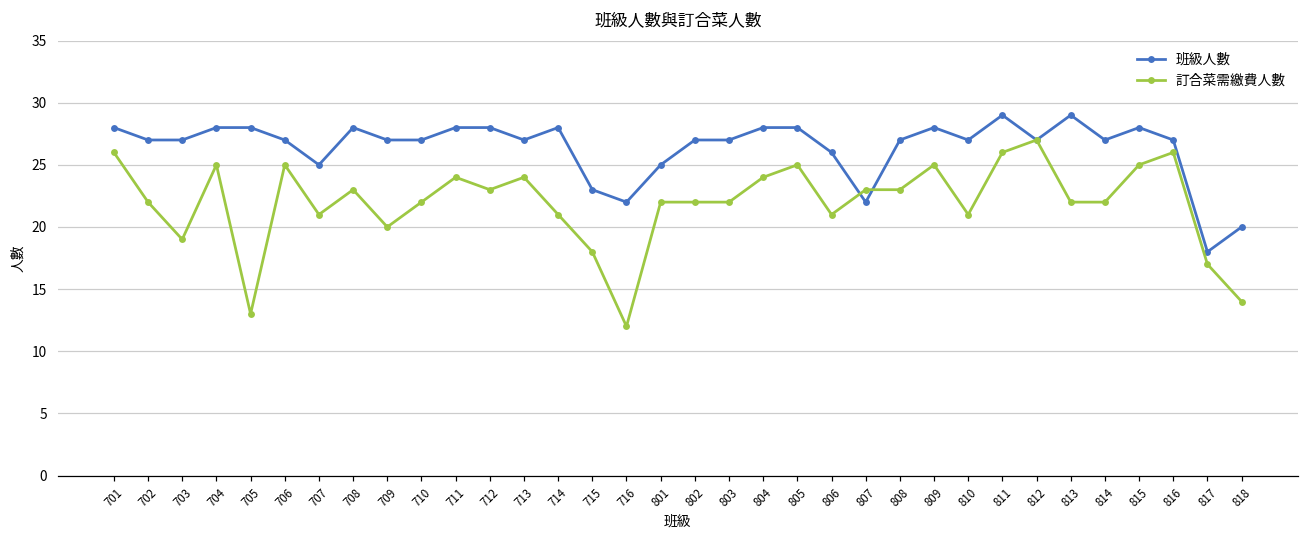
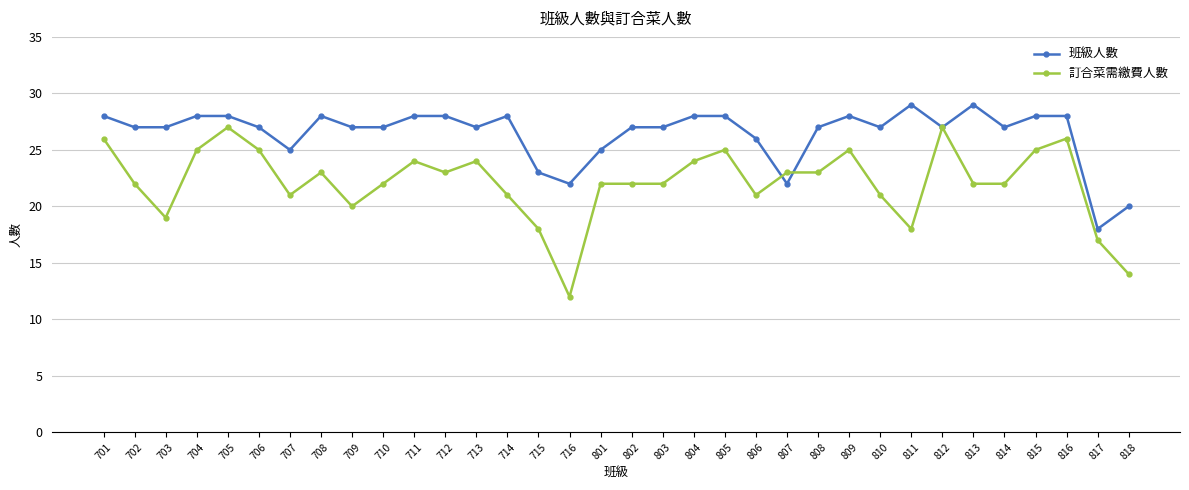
訂合菜需繳費人數, 705: 13 -> 27
訂合菜需繳費人數, 811: 26 -> 18
班級人數, 816: 27 -> 28
